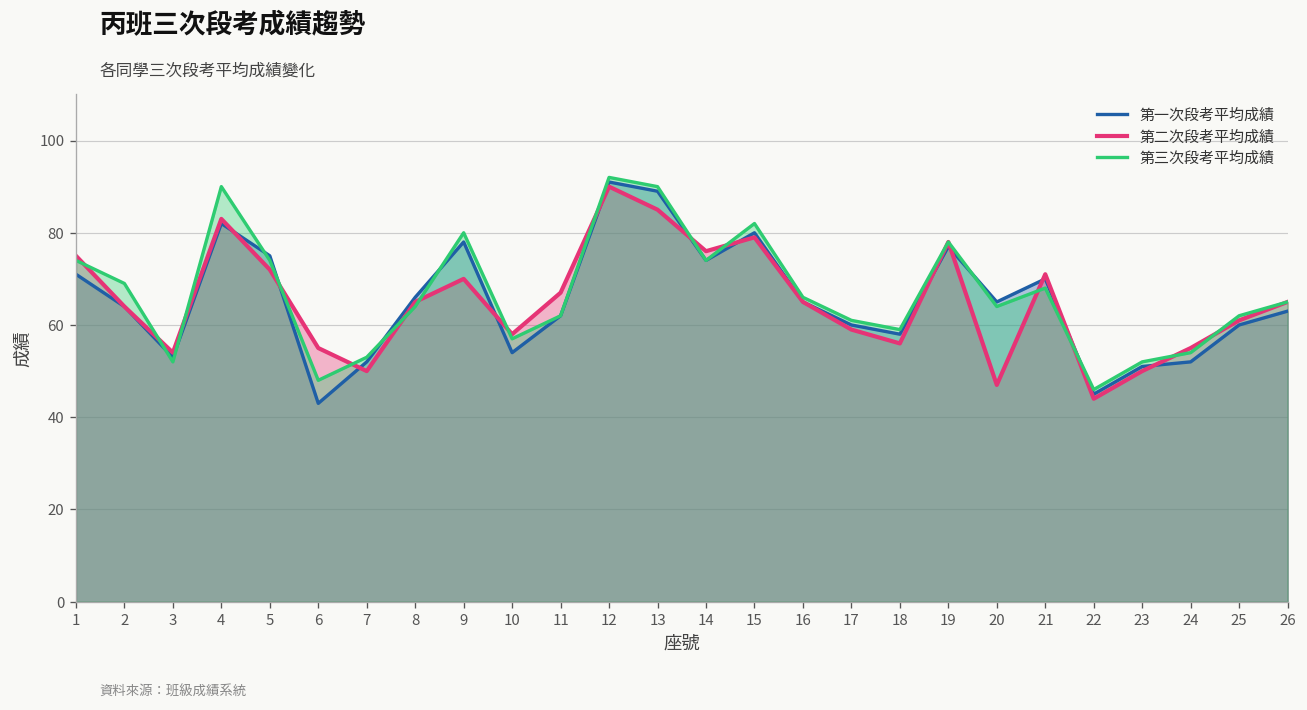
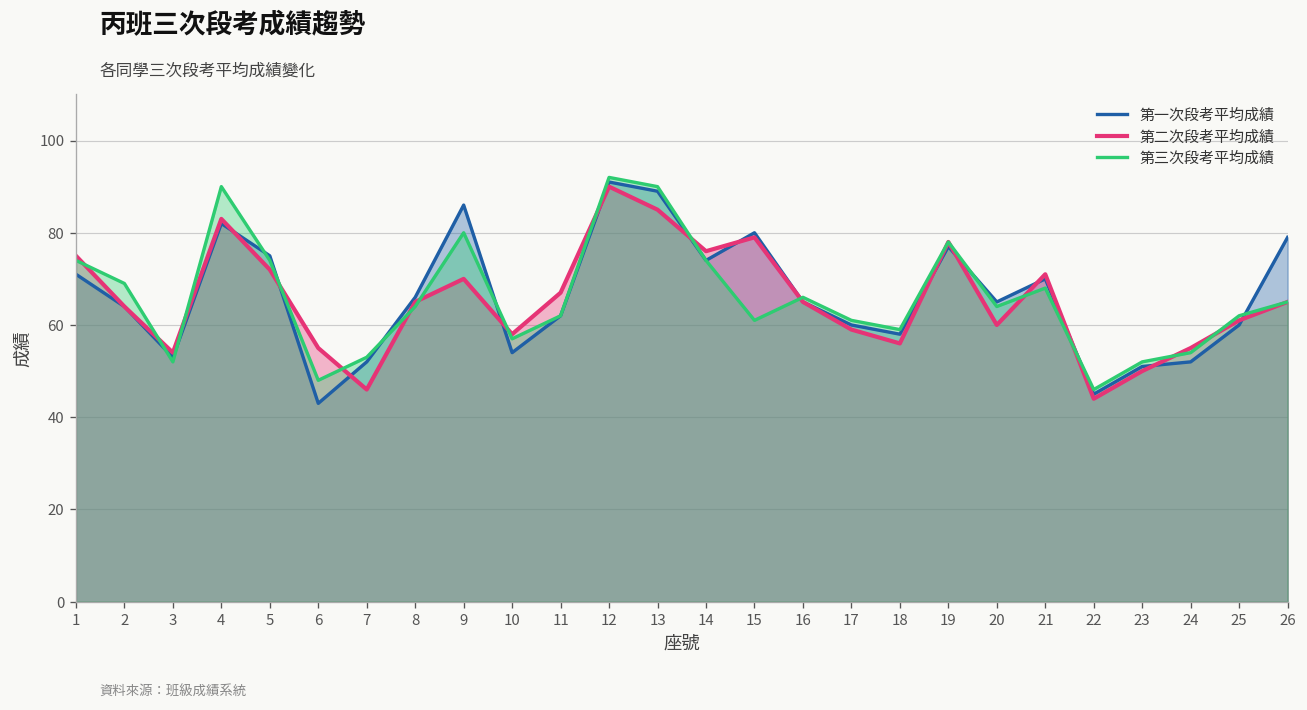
第二次段考平均成績, 7: 50 -> 46
第一次段考平均成績, 9: 78 -> 86
第三次段考平均成績, 15: 82 -> 61
第二次段考平均成績, 20: 47 -> 60
第一次段考平均成績, 26: 63 -> 79
